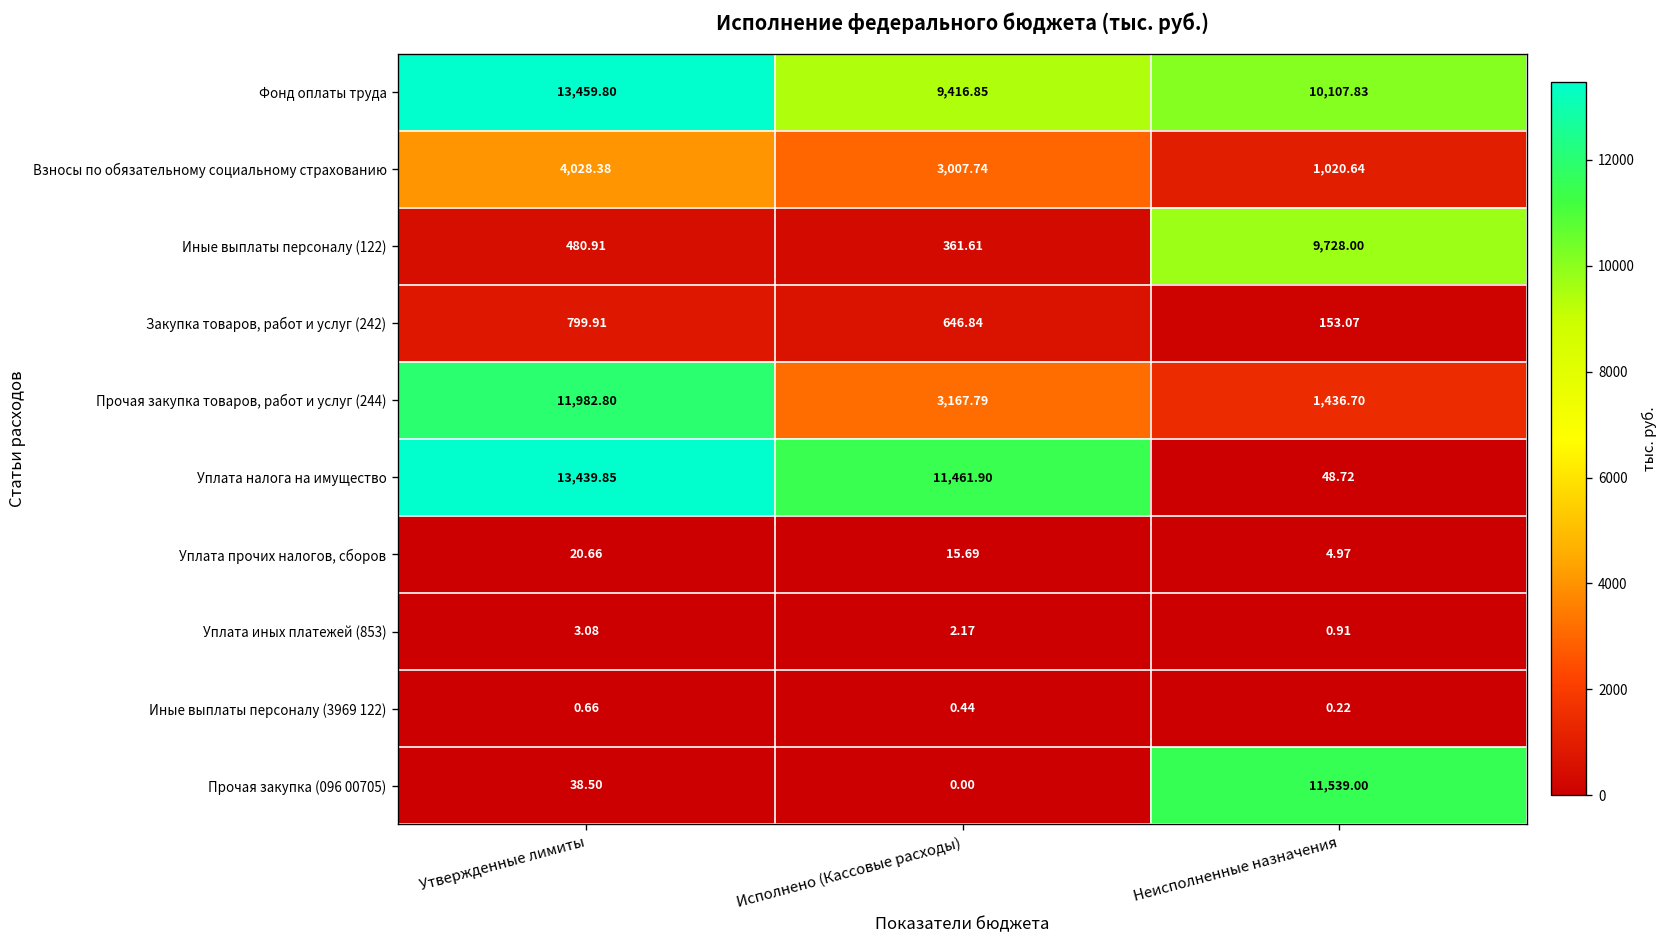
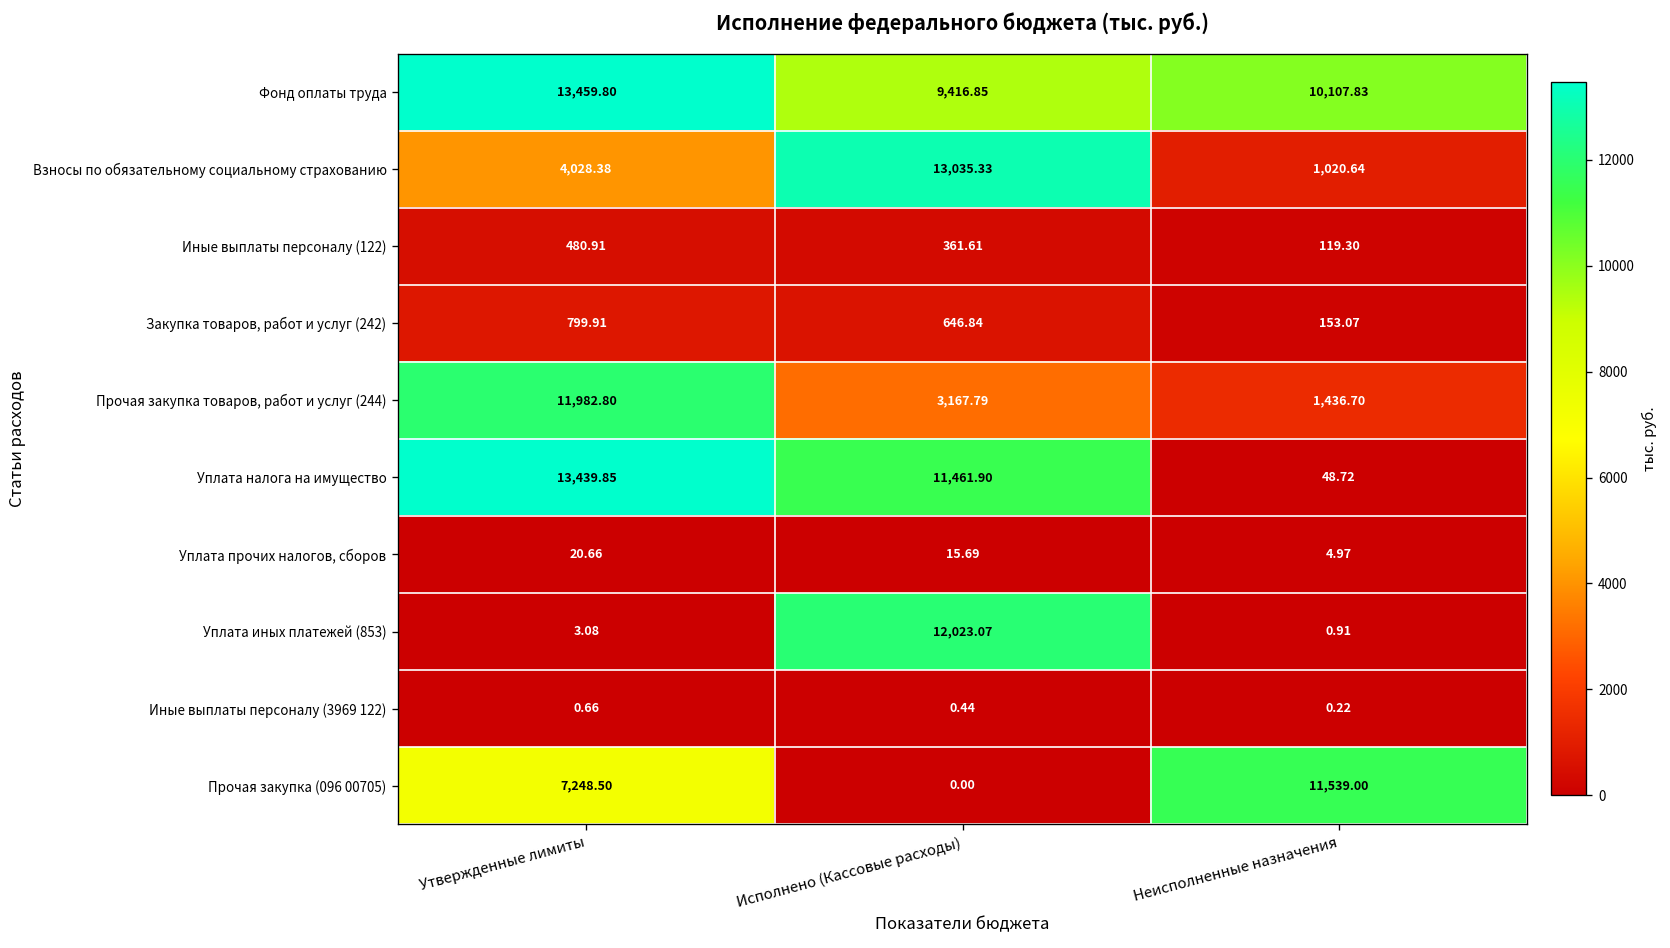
Взносы по обязательному социальному страхованию, Исполнено (Кассовые расходы): 3,007.74 -> 13,035.33
Иные выплаты персоналу (122), Неисполненные назначения: 9,728.00 -> 119.30
Уплата иных платежей (853), Исполнено (Кассовые расходы): 2.17 -> 12,023.07
Прочая закупка (096 00705), Утвержденные лимиты: 38.50 -> 7,248.50
